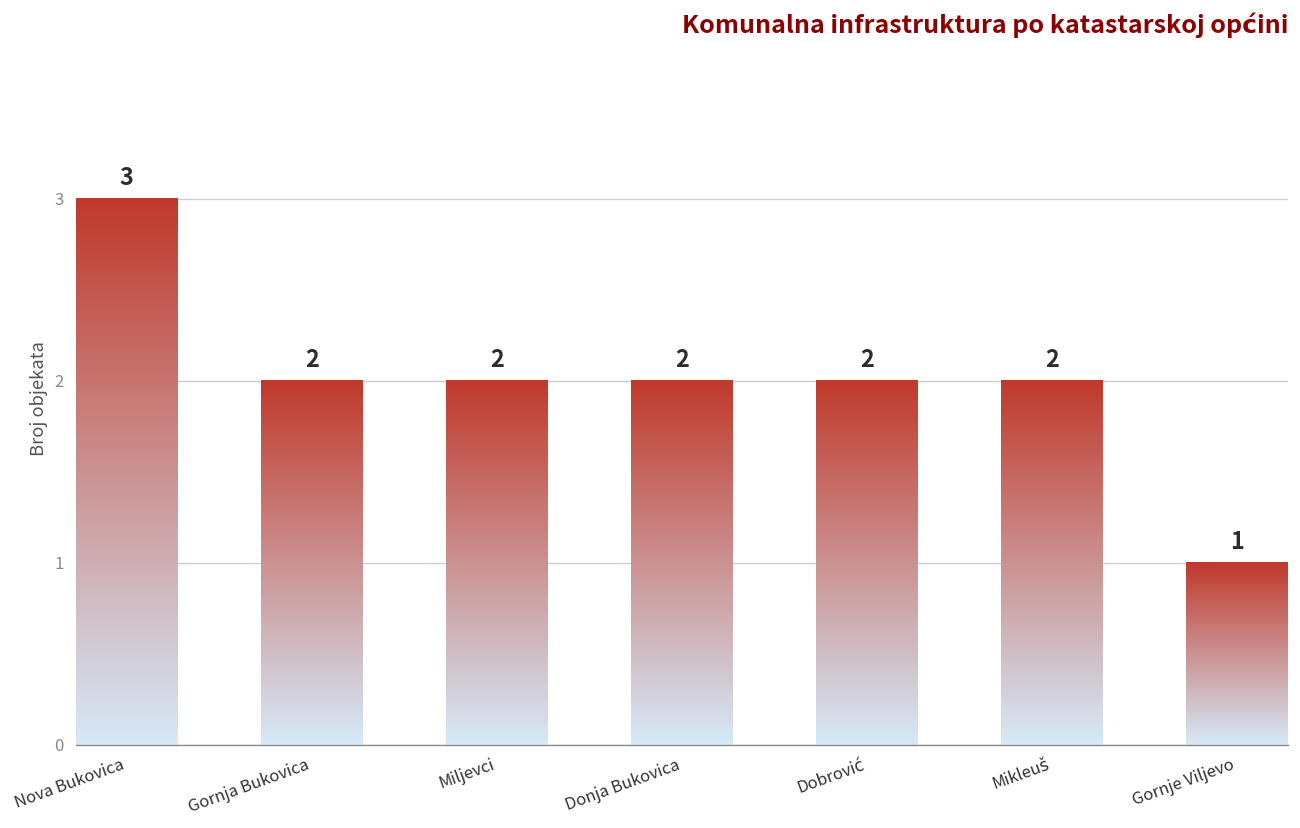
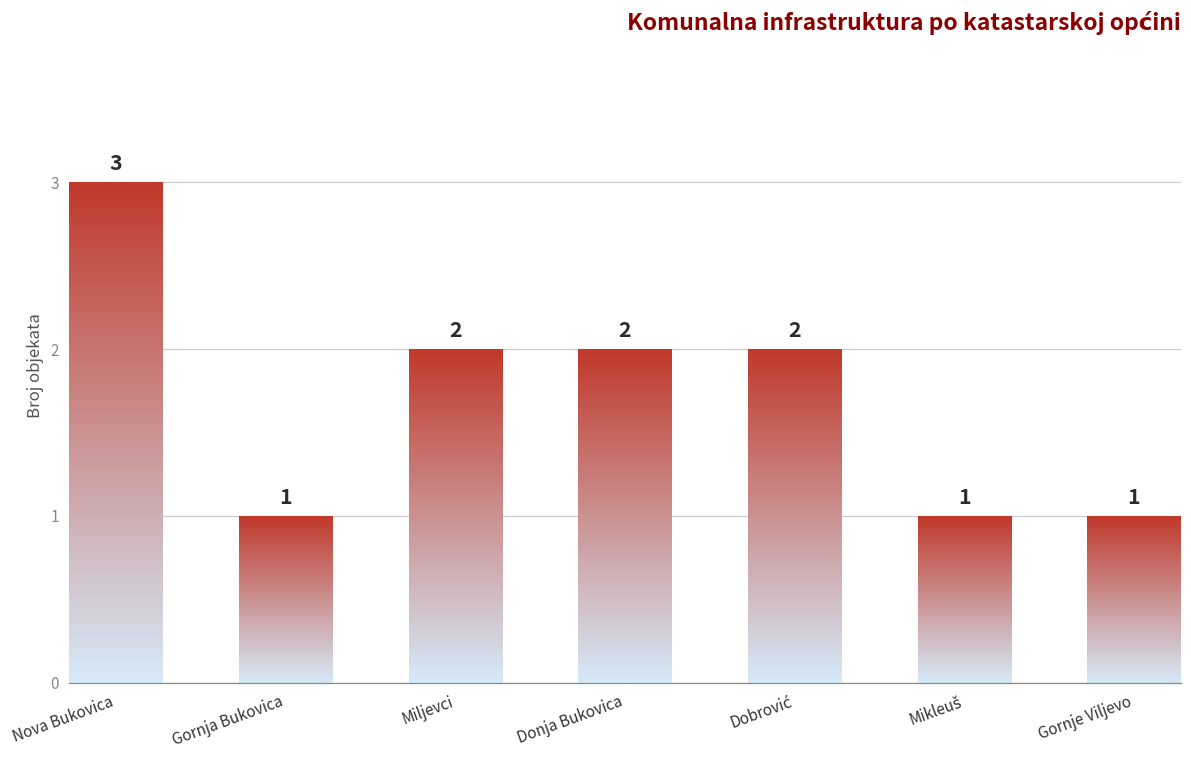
Gornja Bukovica: 2 -> 1
Mikleuš: 2 -> 1
